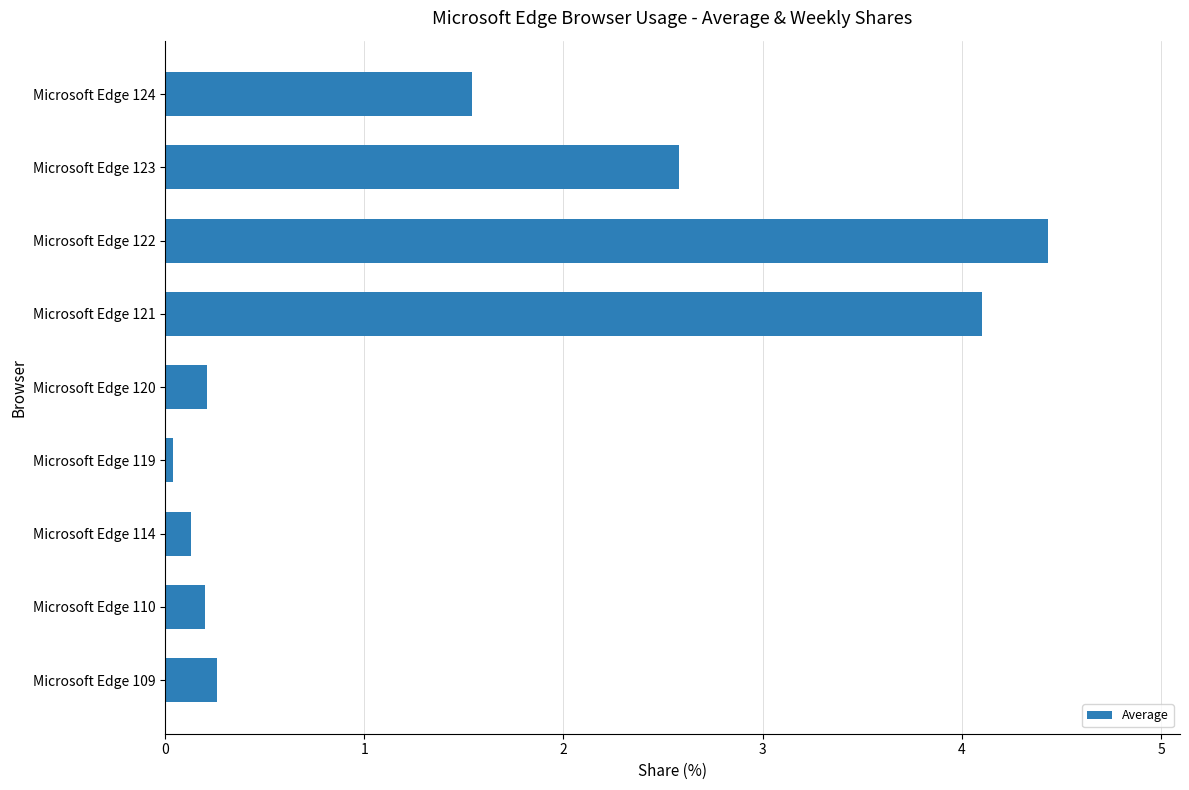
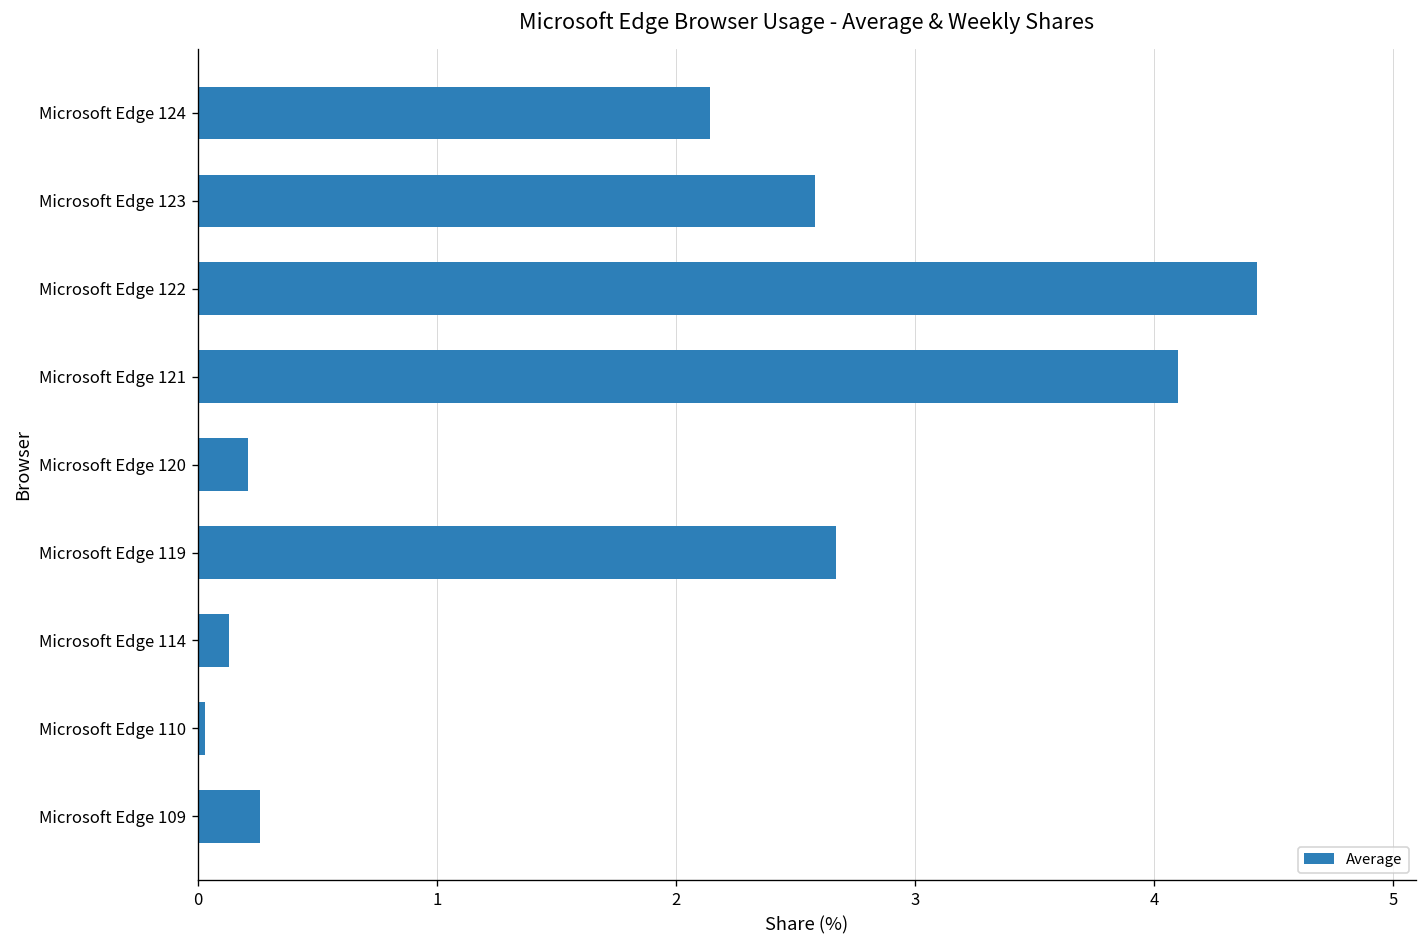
Microsoft Edge 124: 1.54 -> 2.14
Microsoft Edge 119: 0.04 -> 2.67
Microsoft Edge 110: 0.20 -> 0.03
